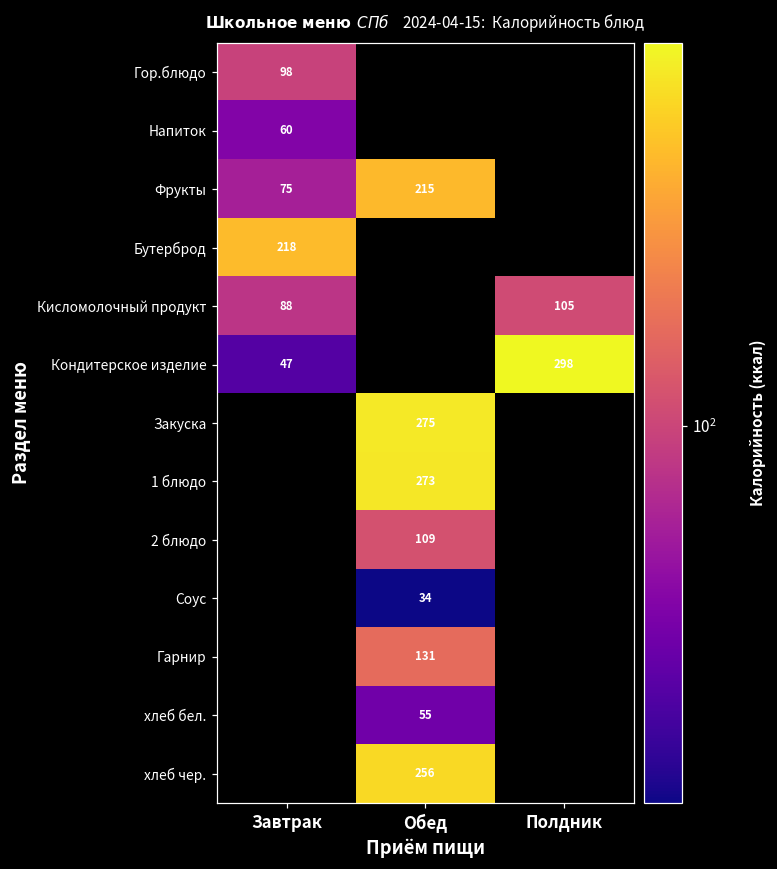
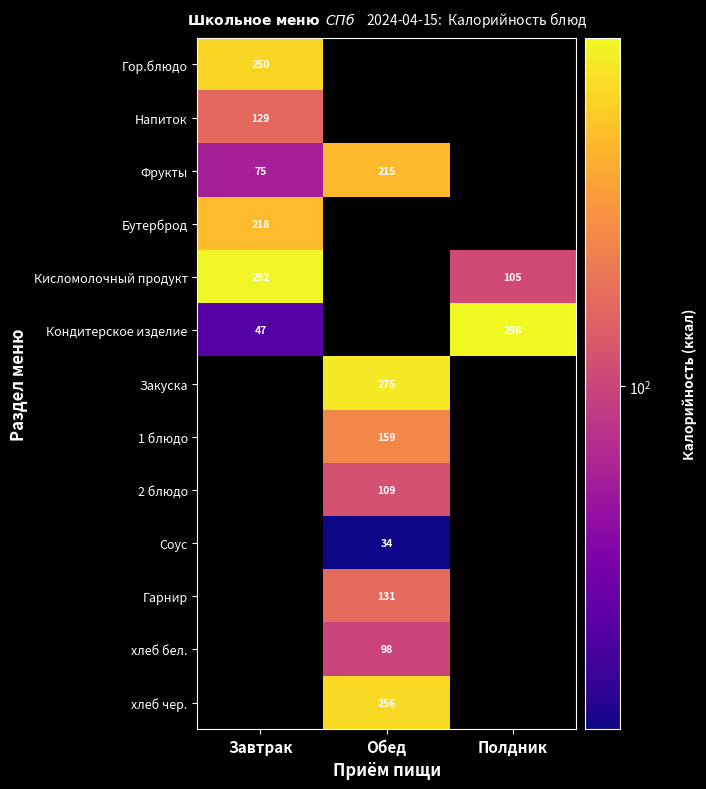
Гор.блюдо, Завтрак: 98 -> 250
Напиток, Завтрак: 60 -> 129
Кисломолочный продукт, Завтрак: 88 -> 292
1 блюдо, Обед: 273 -> 159
хлеб бел., Обед: 55 -> 98
